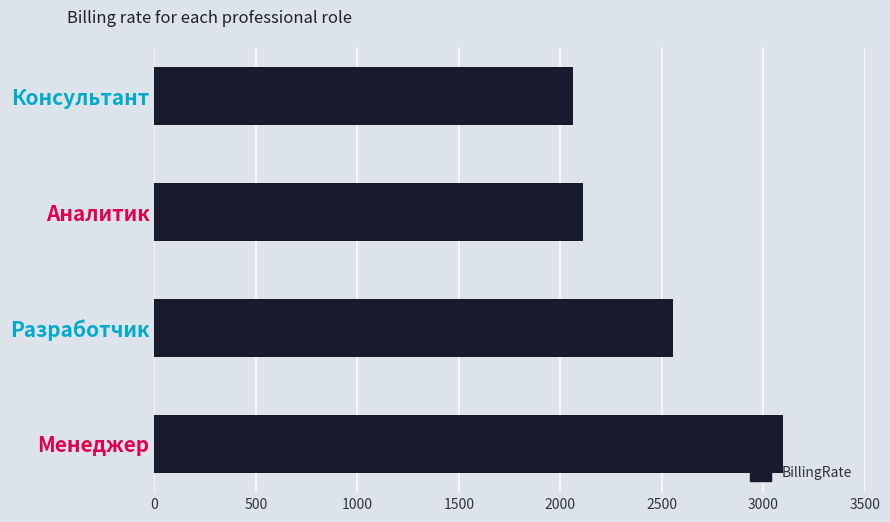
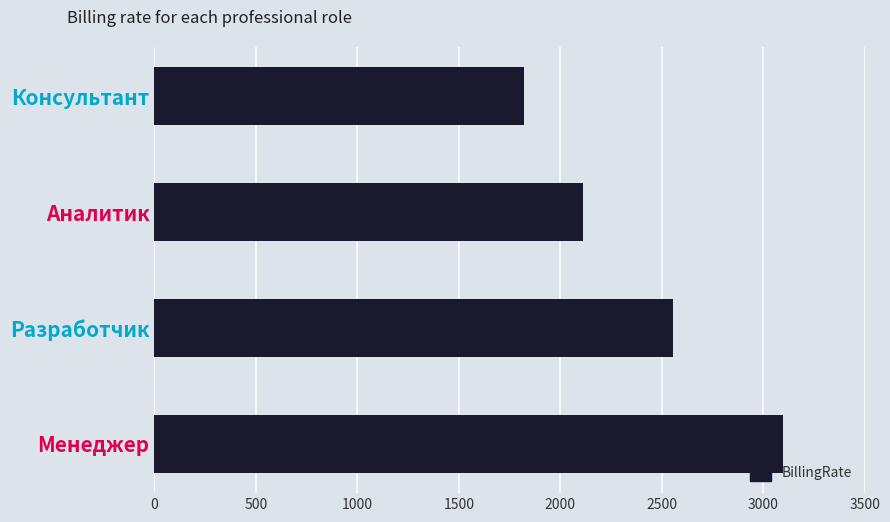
Консультант: 2070 -> 1820
